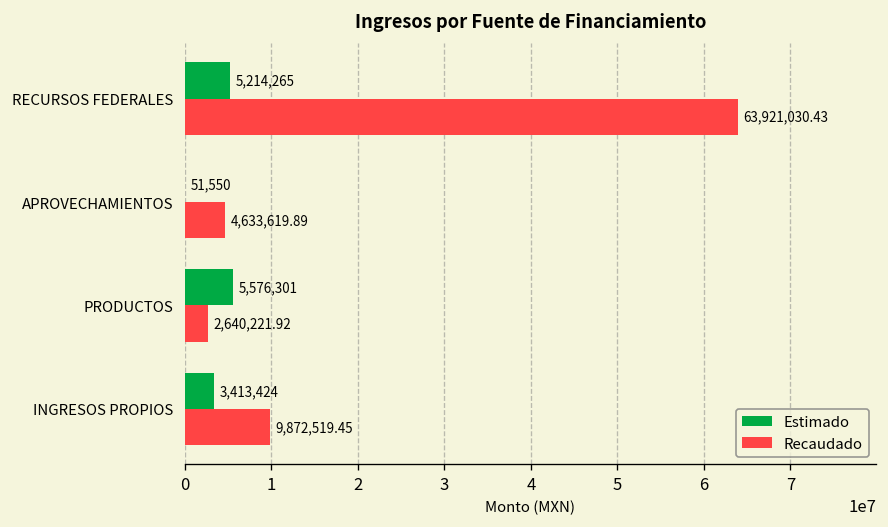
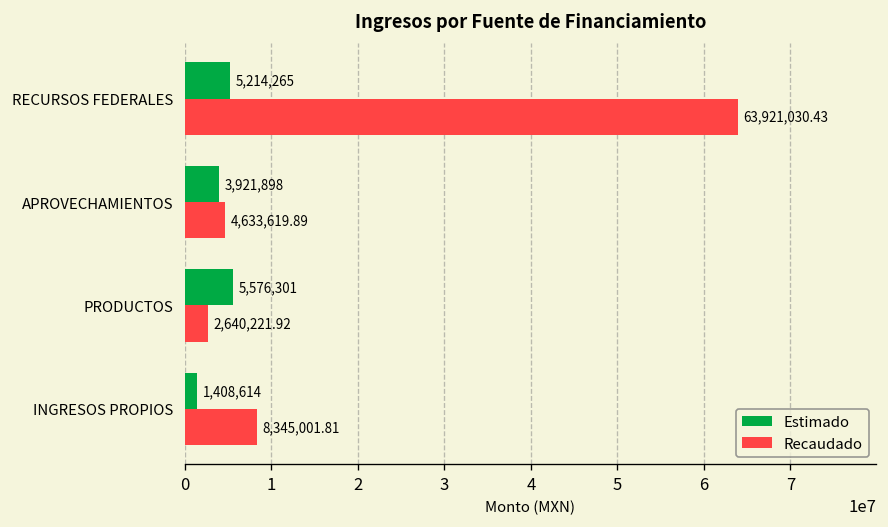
Estimado, APROVECHAMIENTOS: 51,550 -> 3,921,898
Estimado, INGRESOS PROPIOS: 3,413,424 -> 1,408,614
Recaudado, INGRESOS PROPIOS: 9,872,519.45 -> 8,345,001.81
